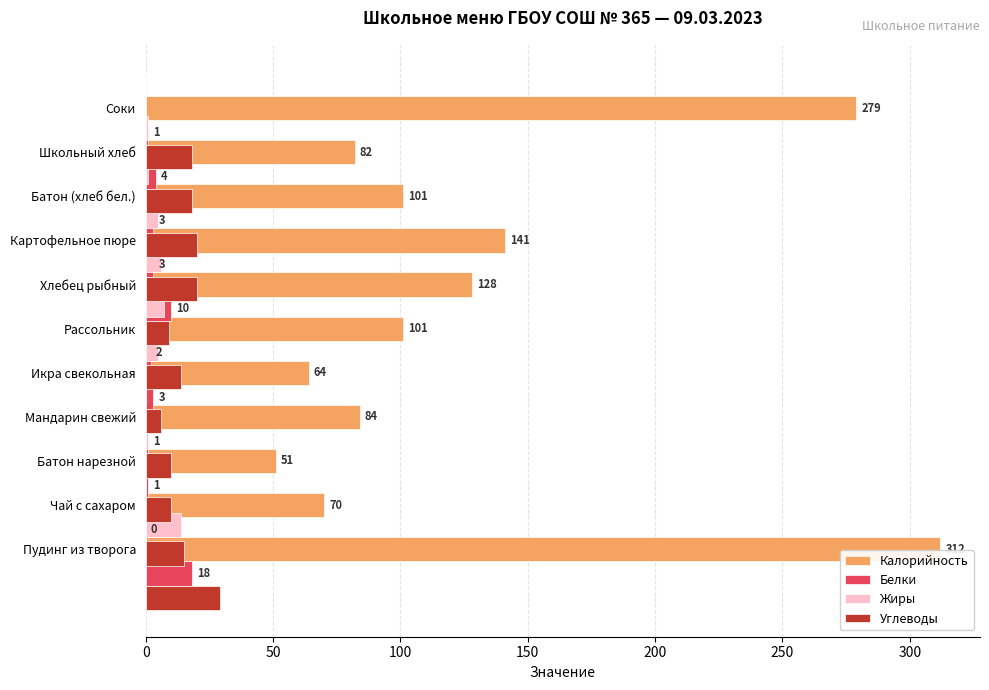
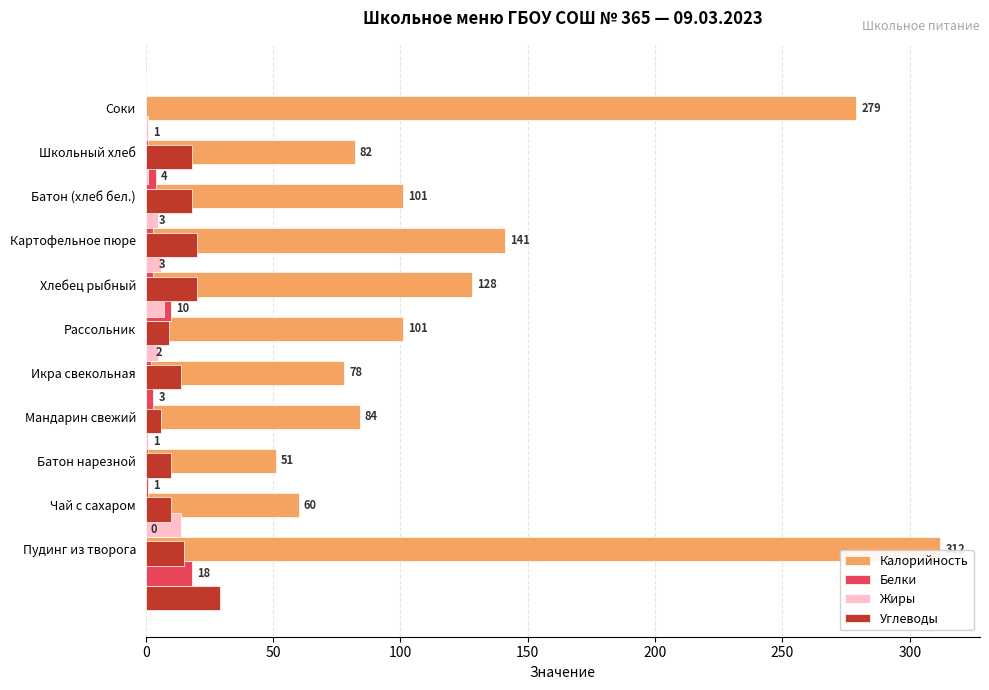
Калорийность, Икра свекольная: 64 -> 78
Калорийность, Чай с сахаром: 70 -> 60
